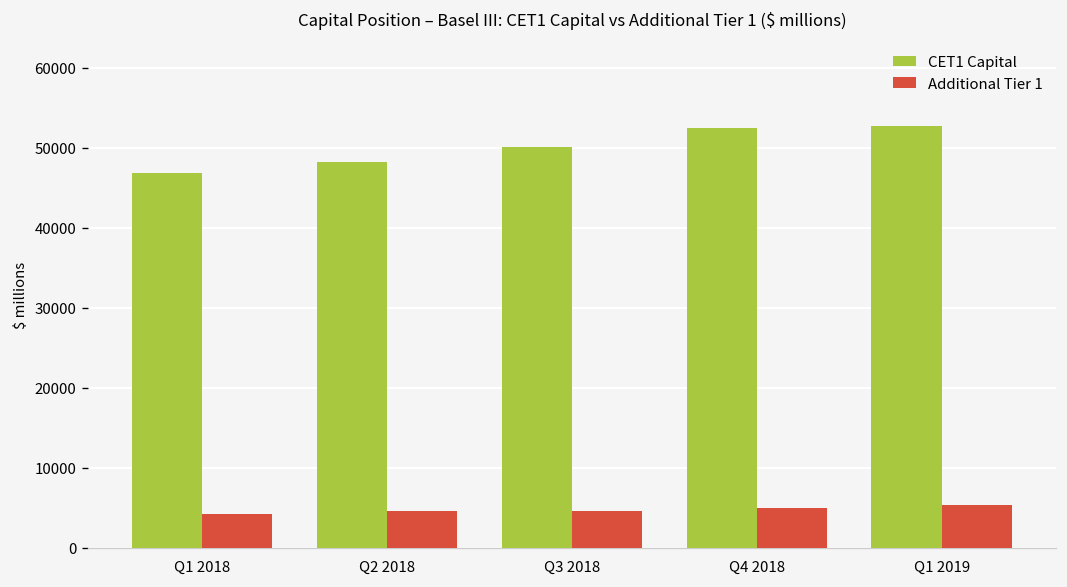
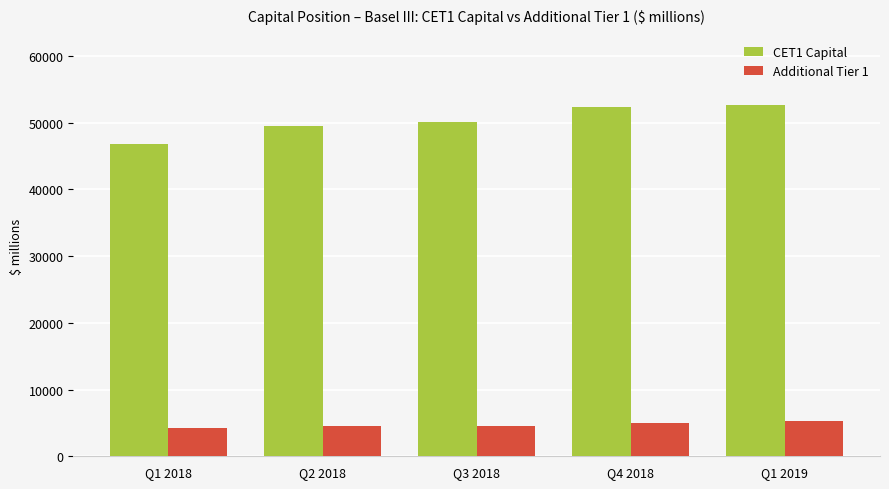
CET1 Capital, Q2 2018: 48000 -> 49000
